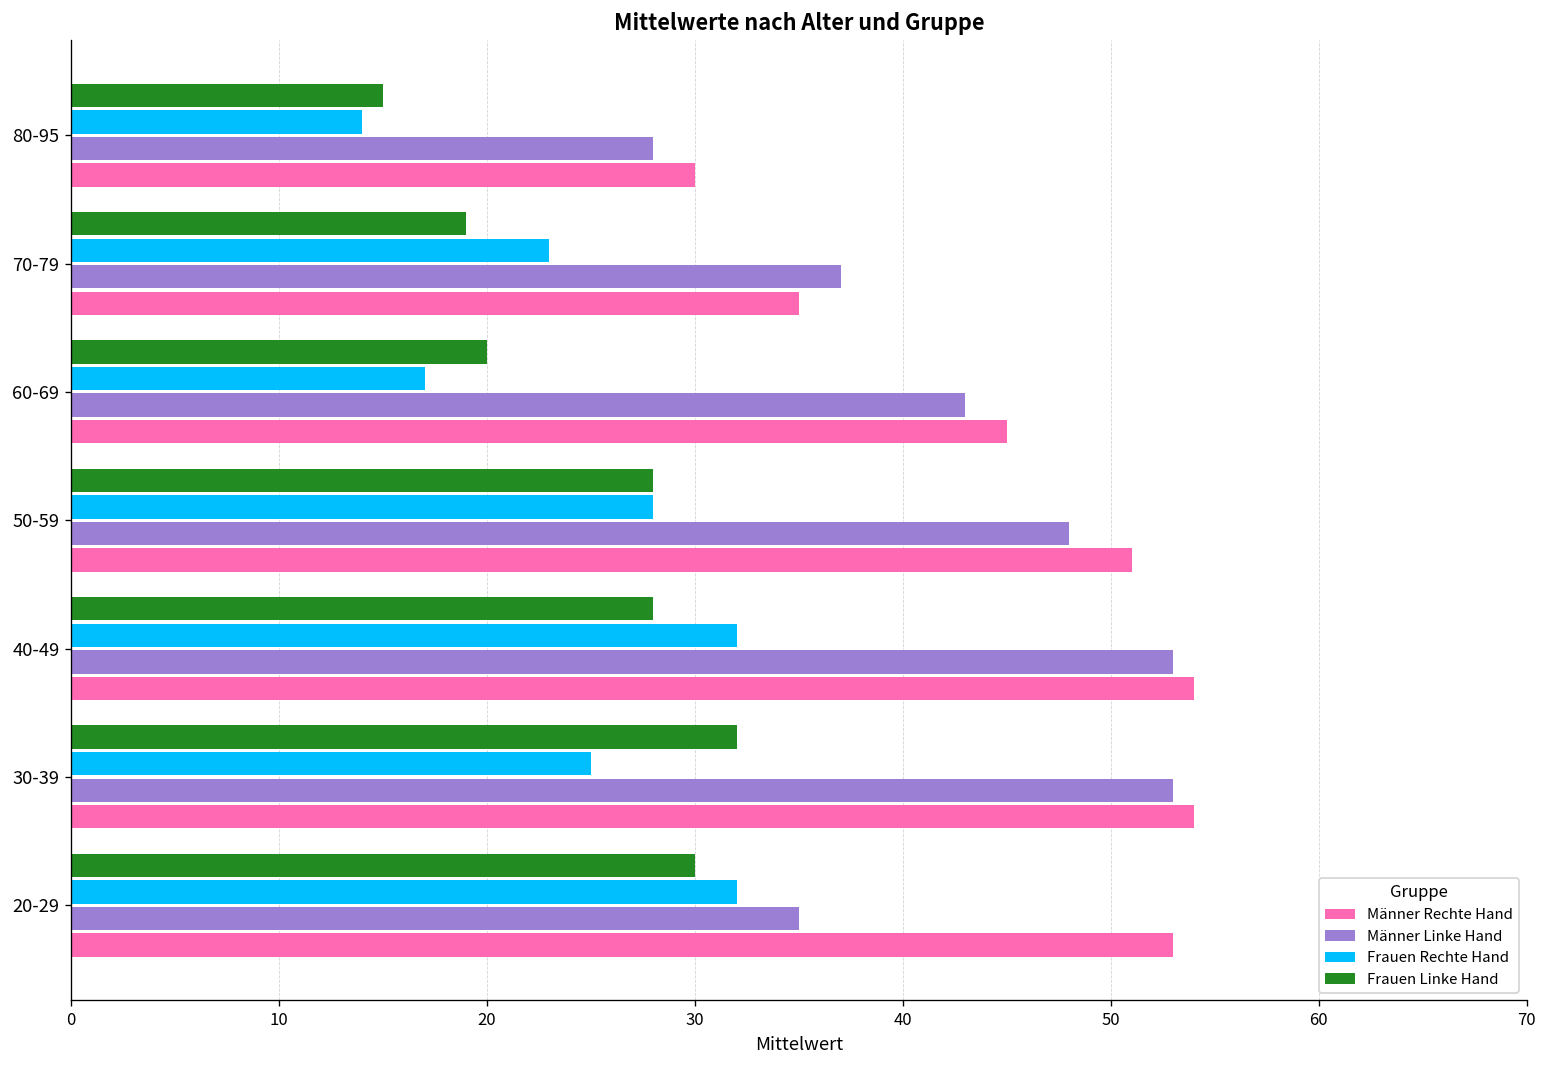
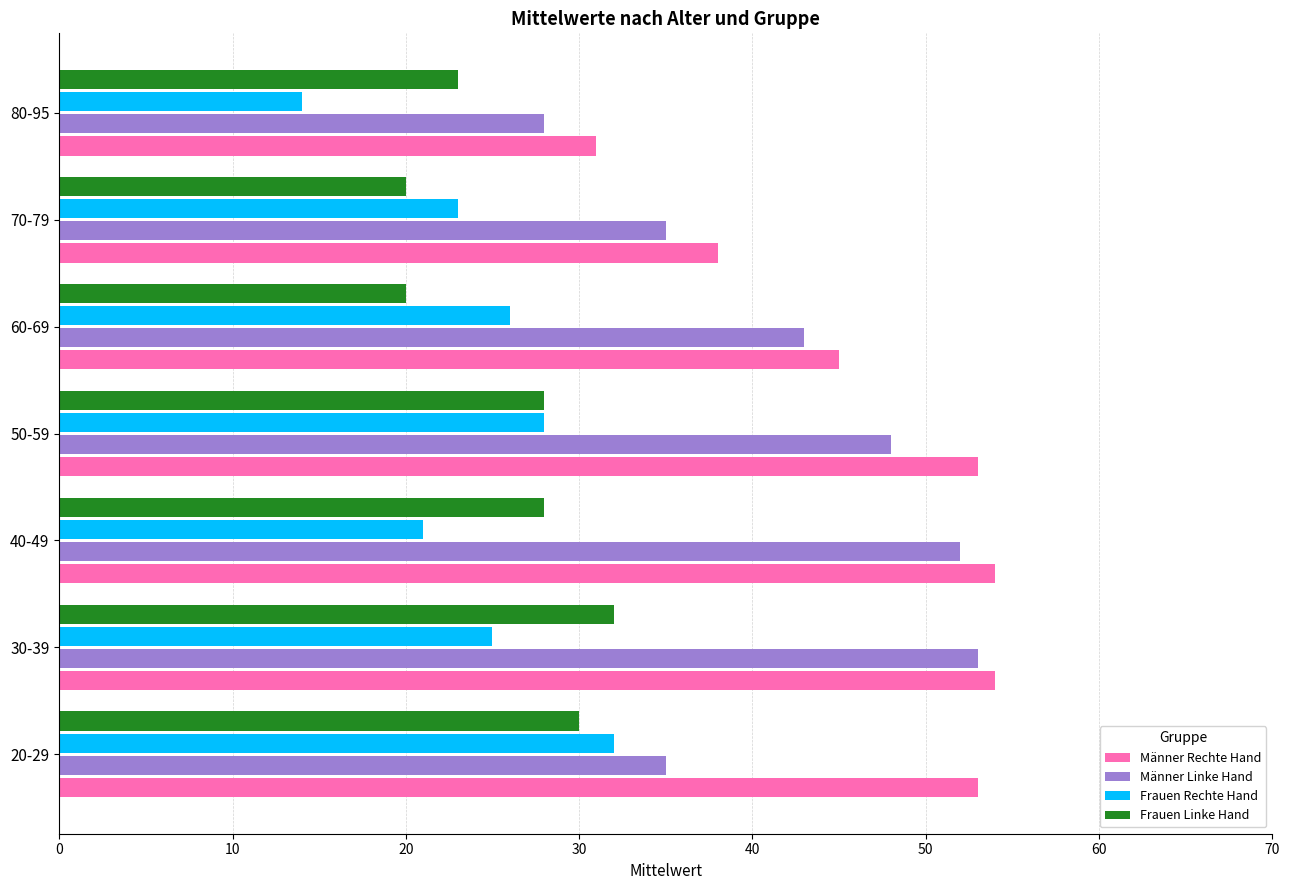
Frauen Linke Hand, 80-95: 15 -> 23
Männer Rechte Hand, 80-95: 30 -> 31
Frauen Linke Hand, 70-79: 19 -> 20
Männer Linke Hand, 70-79: 37 -> 35
Männer Rechte Hand, 70-79: 35 -> 38
Frauen Rechte Hand, 60-69: 17 -> 26
Männer Rechte Hand, 50-59: 51 -> 53
Frauen Rechte Hand, 40-49: 32 -> 21
Männer Linke Hand, 40-49: 53 -> 52
